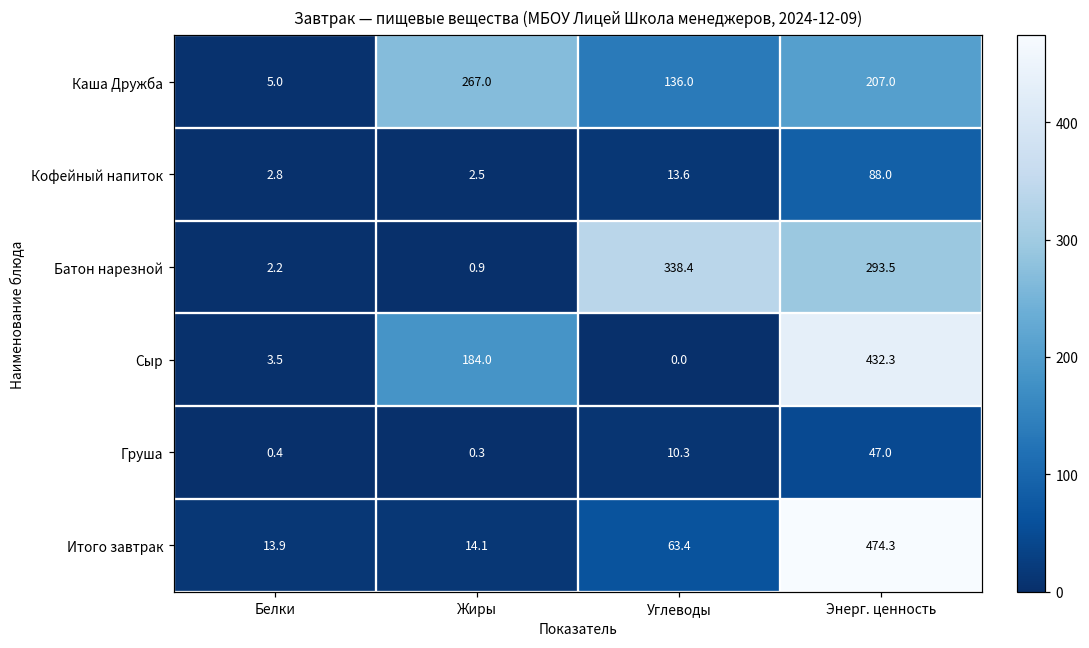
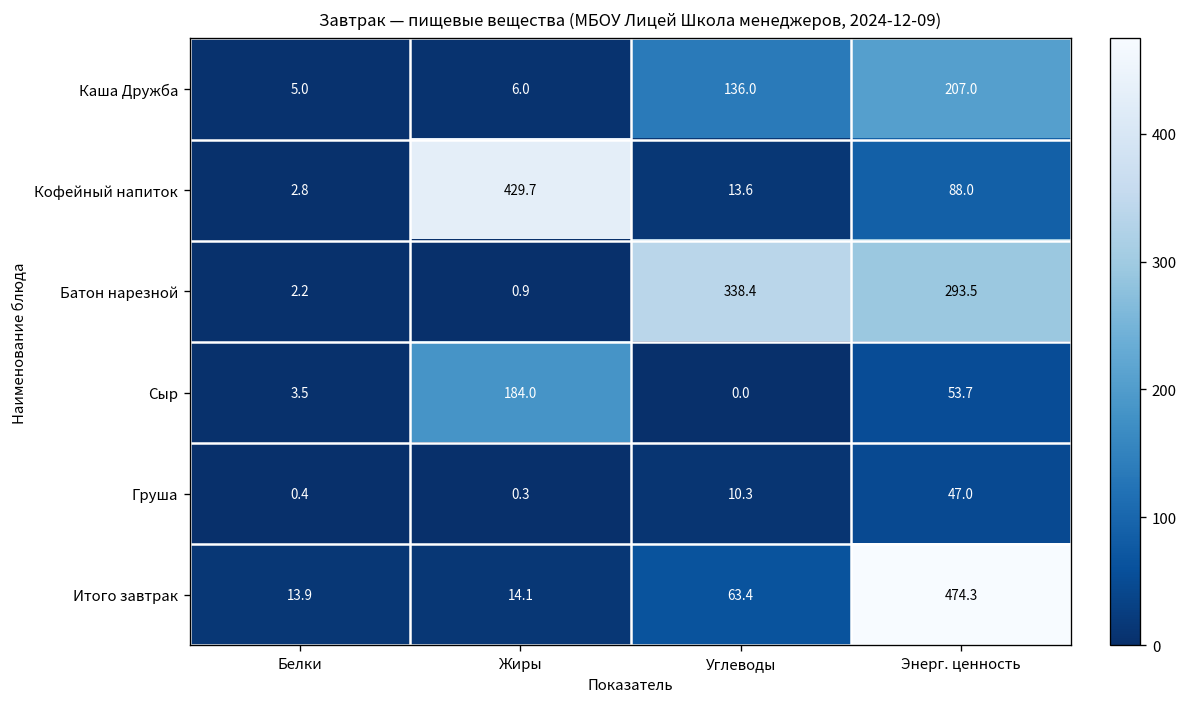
Каша Дружба, Жиры: 267.0 -> 6.0
Кофейный напиток, Жиры: 2.5 -> 429.7
Сыр, Энерг. ценность: 432.3 -> 53.7
